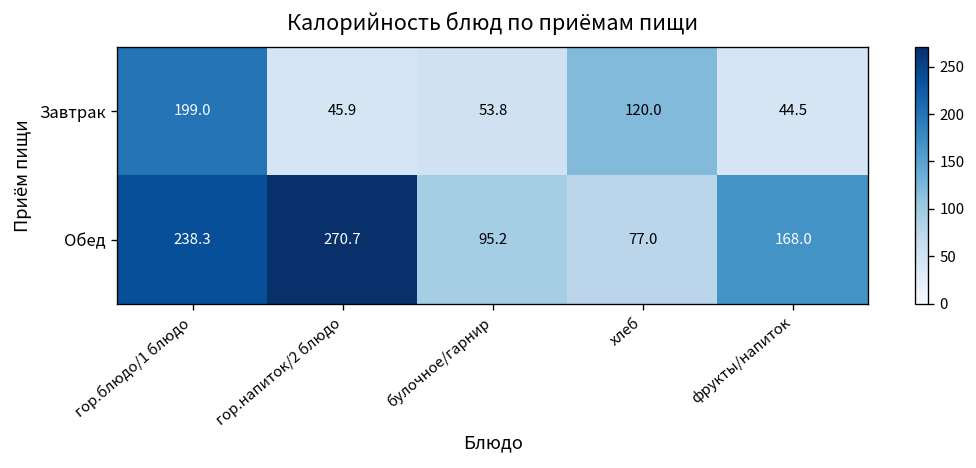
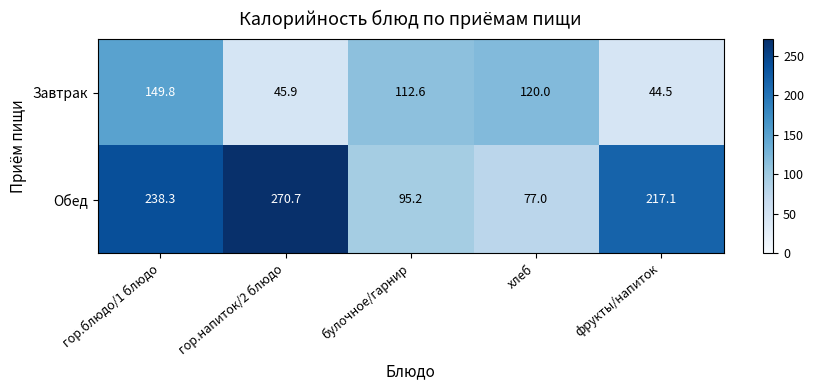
Завтрак, гор.блюдо/1 блюдо: 199.0 -> 149.8
Завтрак, булочное/гарнир: 53.8 -> 112.6
Обед, фрукты/напиток: 168.0 -> 217.1
